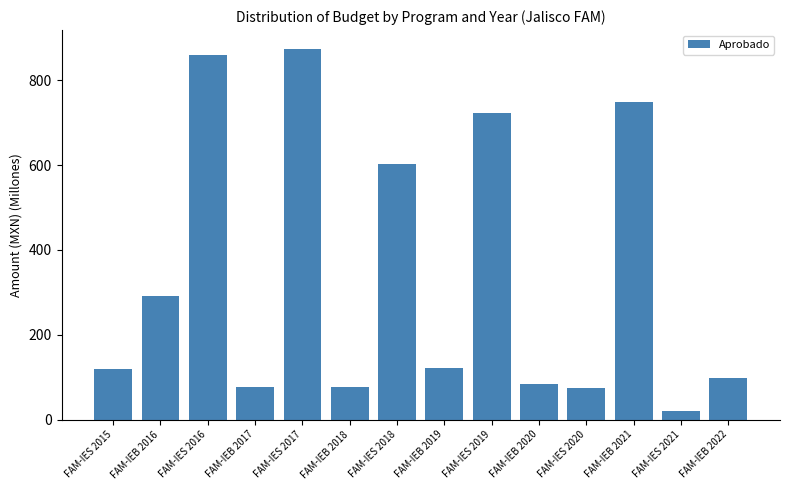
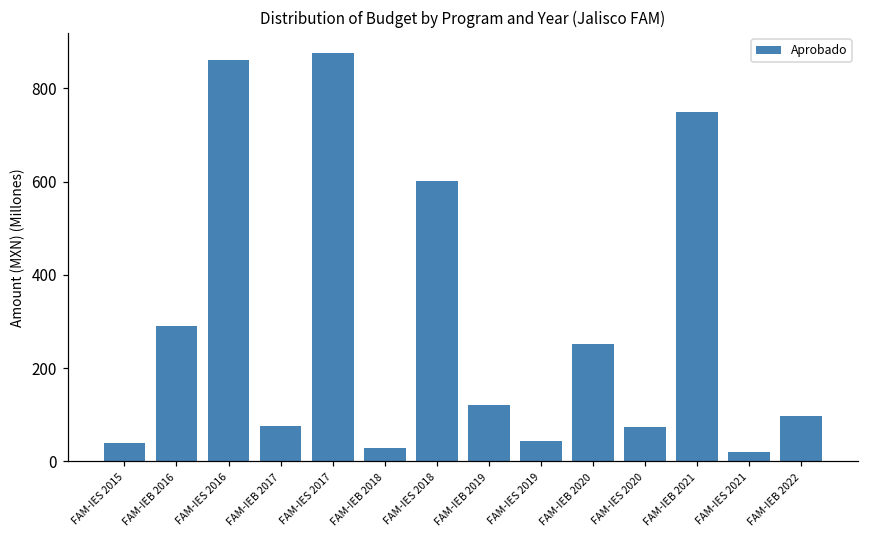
FAM-IES 2015: 120 -> 40
FAM-IEB 2018: 80 -> 30
FAM-IES 2019: 720 -> 40
FAM-IEB 2020: 80 -> 250
